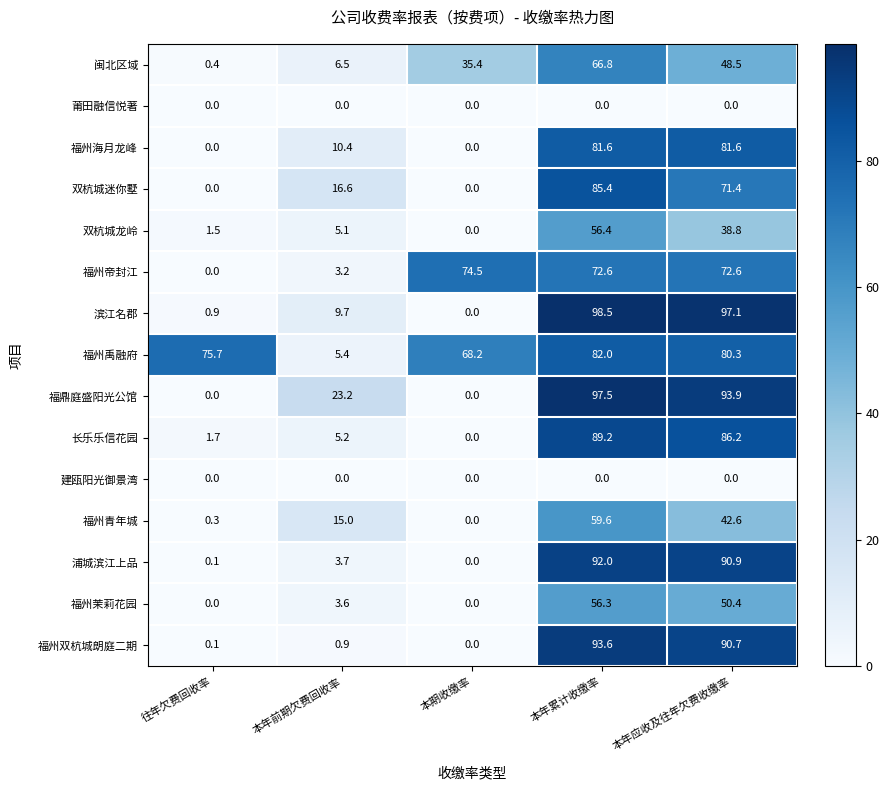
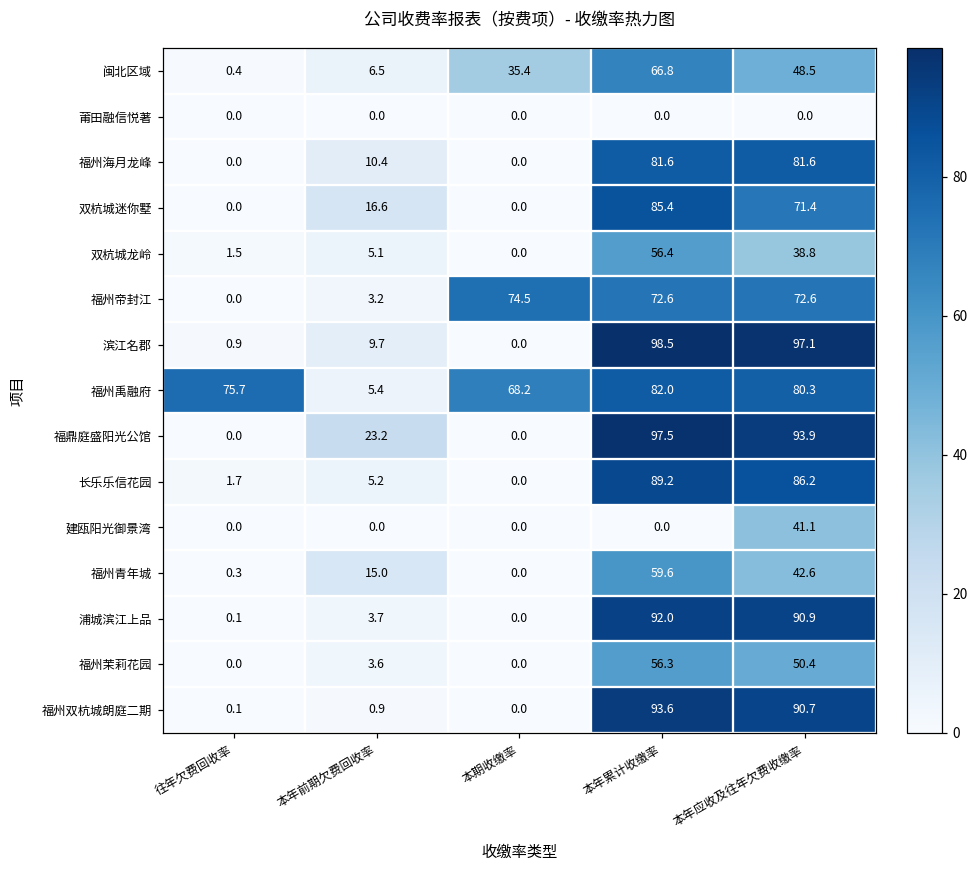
建瓯阳光御景湾, 本年应收及往年欠费收缴率: 0.0 -> 41.1
